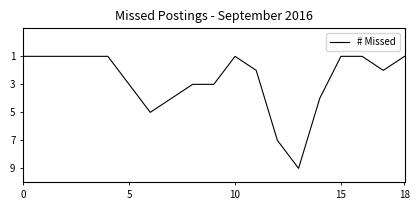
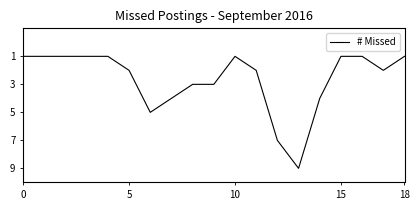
5: 3 -> 2
